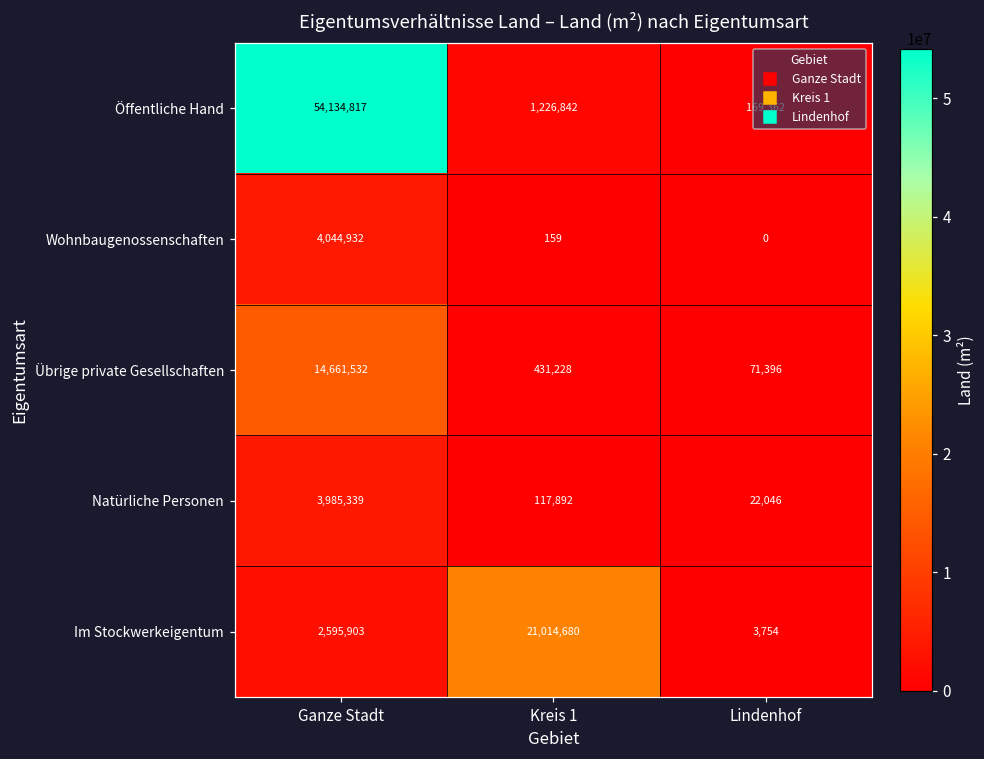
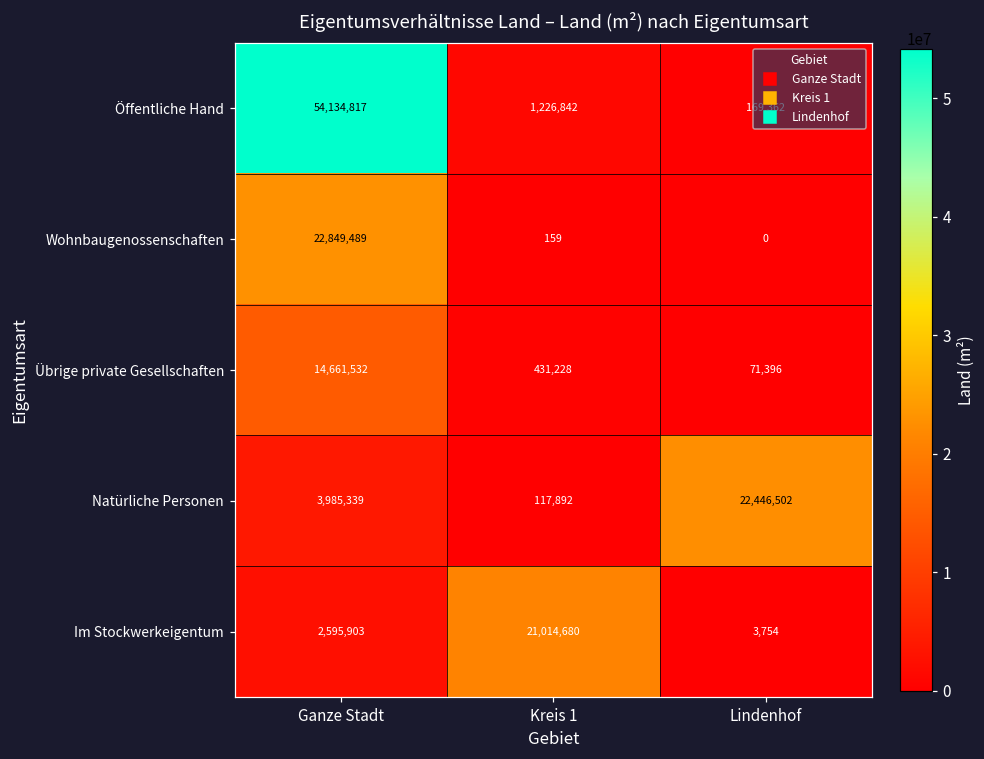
Wohnbaugenossenschaften, Ganze Stadt: 4,044,932 -> 22,849,489
Natürliche Personen, Lindenhof: 22,046 -> 22,446,502
